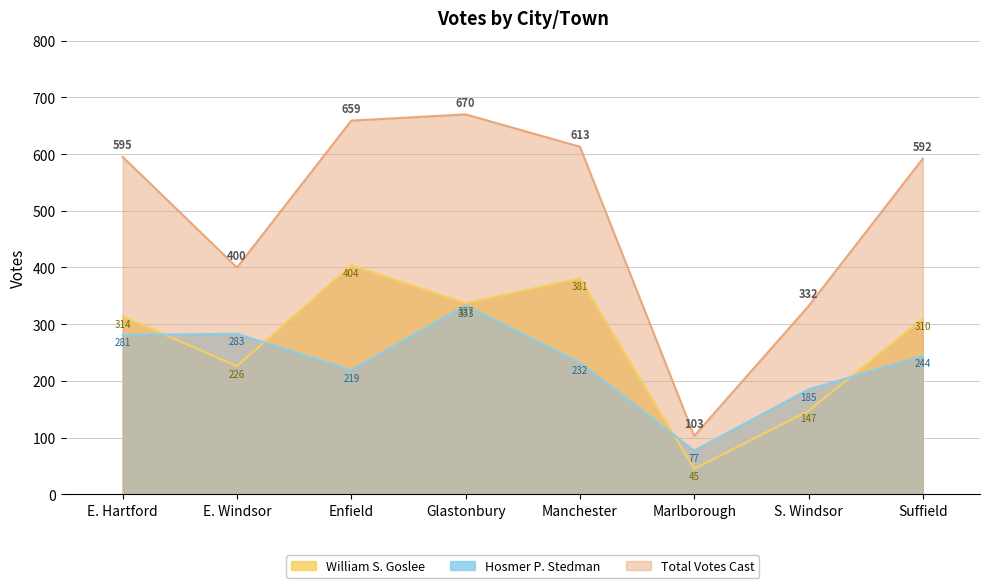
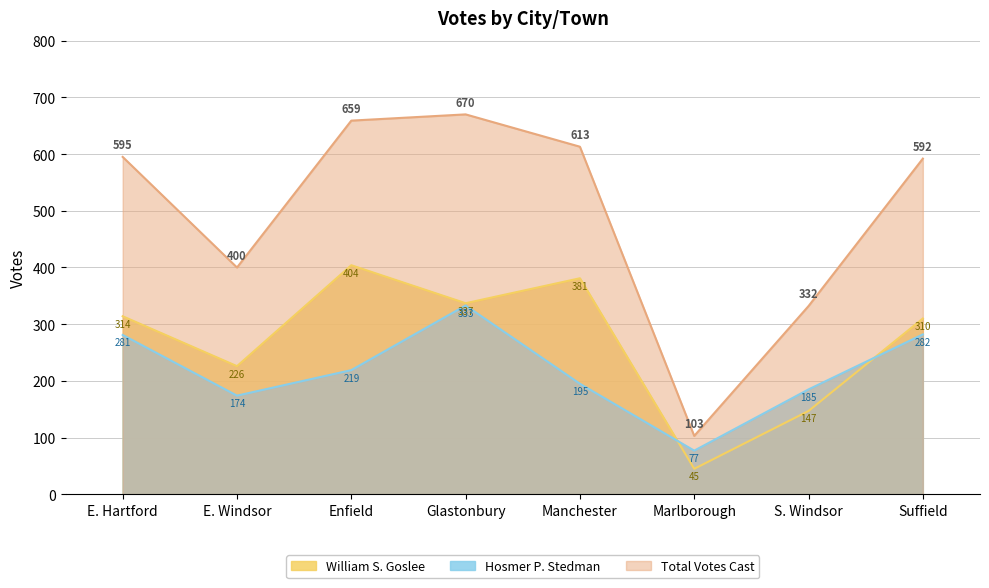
Hosmer P. Stedman, E. Windsor: 283 -> 174
Hosmer P. Stedman, Manchester: 232 -> 195
Hosmer P. Stedman, Suffield: 244 -> 282
